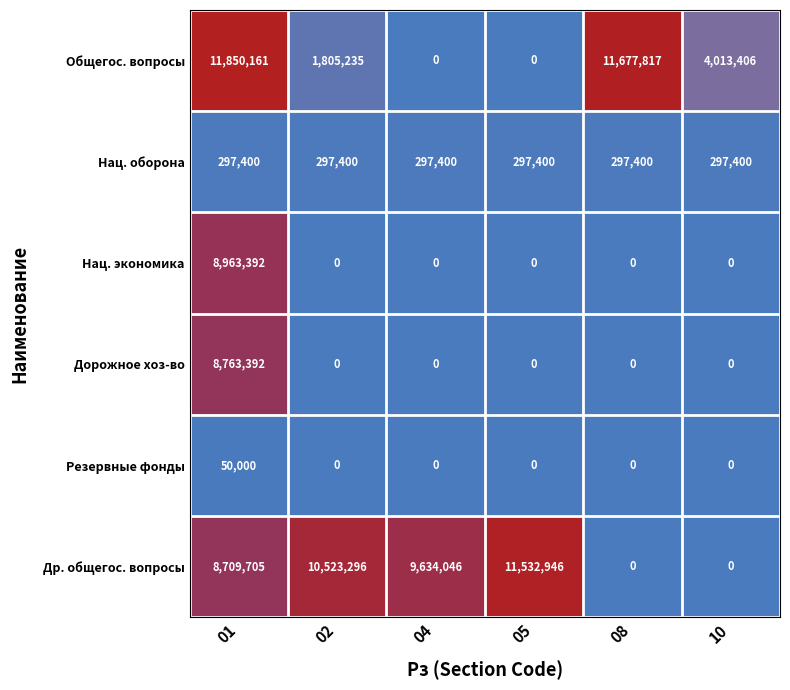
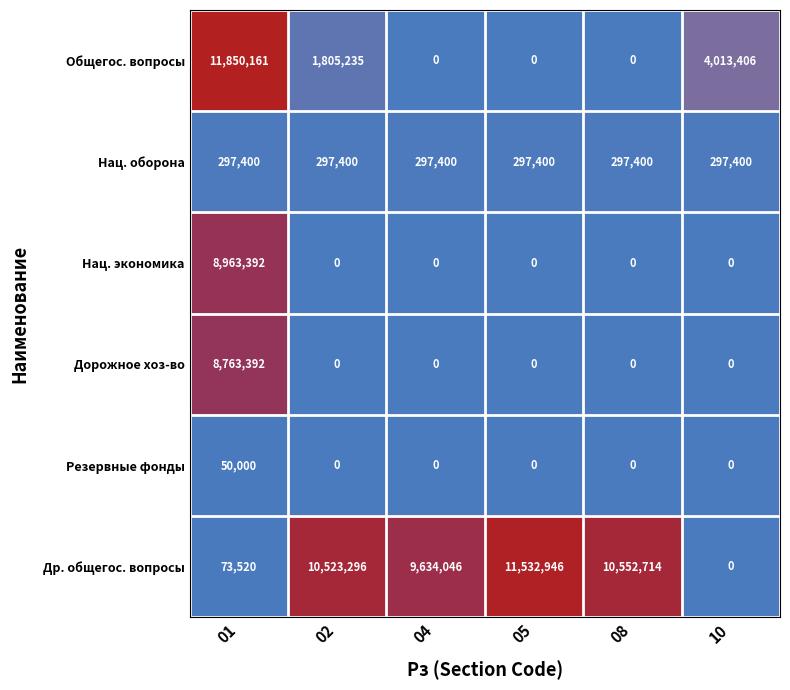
Общегос. вопросы, 08: 11,677,817 -> 0
Др. общегос. вопросы, 01: 8,709,705 -> 73,520
Др. общегос. вопросы, 08: 0 -> 10,552,714
